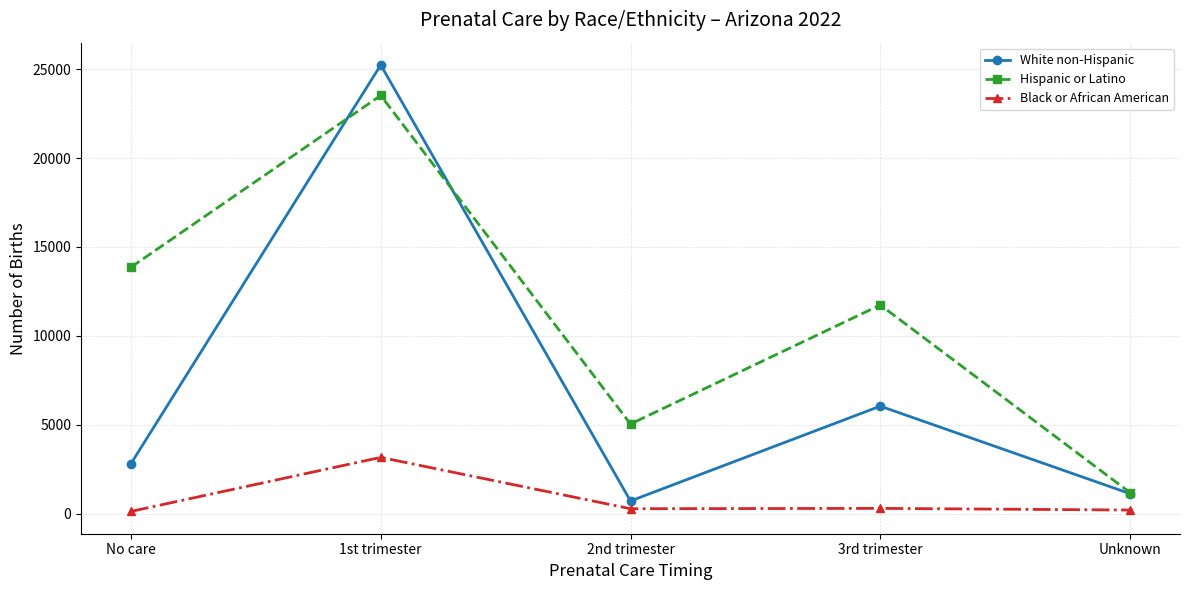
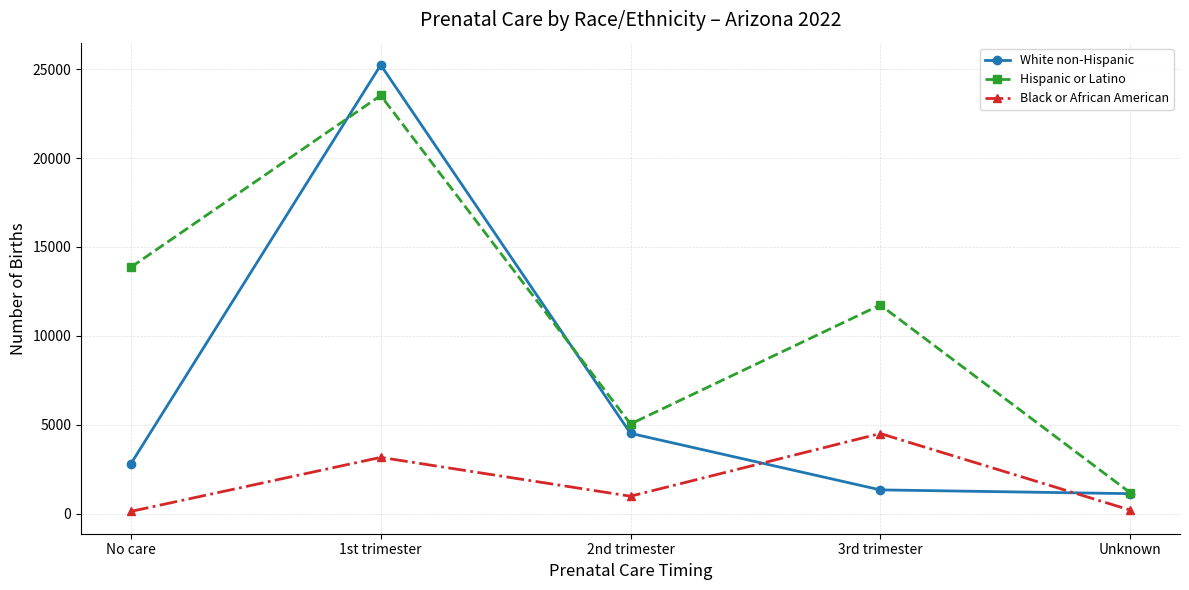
White non-Hispanic, 2nd trimester: 700 -> 4500
Black or African American, 2nd trimester: 300 -> 1000
White non-Hispanic, 3rd trimester: 6100 -> 1400
Black or African American, 3rd trimester: 300 -> 4500
